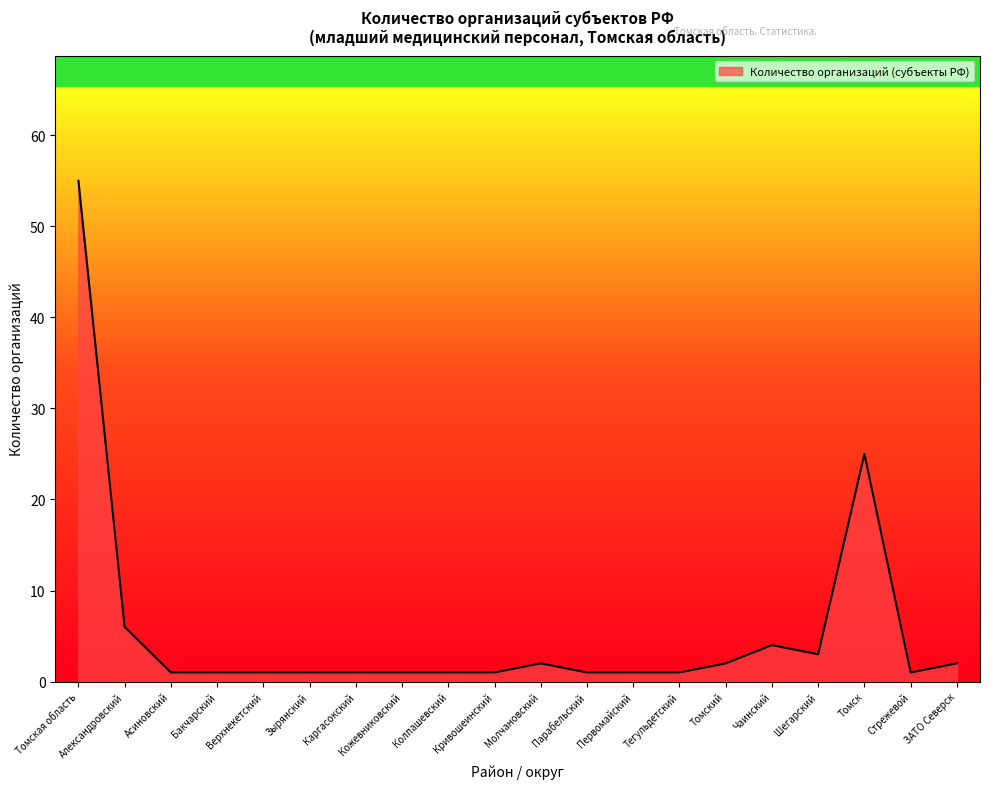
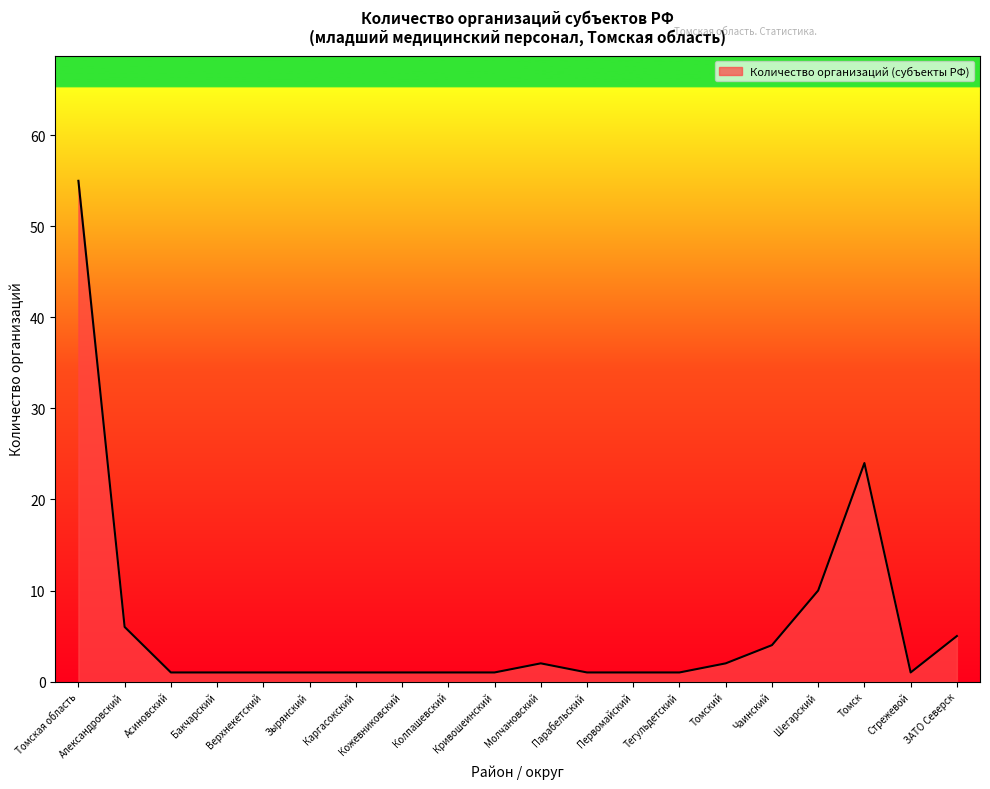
Шегарский: 3 -> 10
Томск: 25 -> 24
ЗАТО Северск: 2 -> 5
